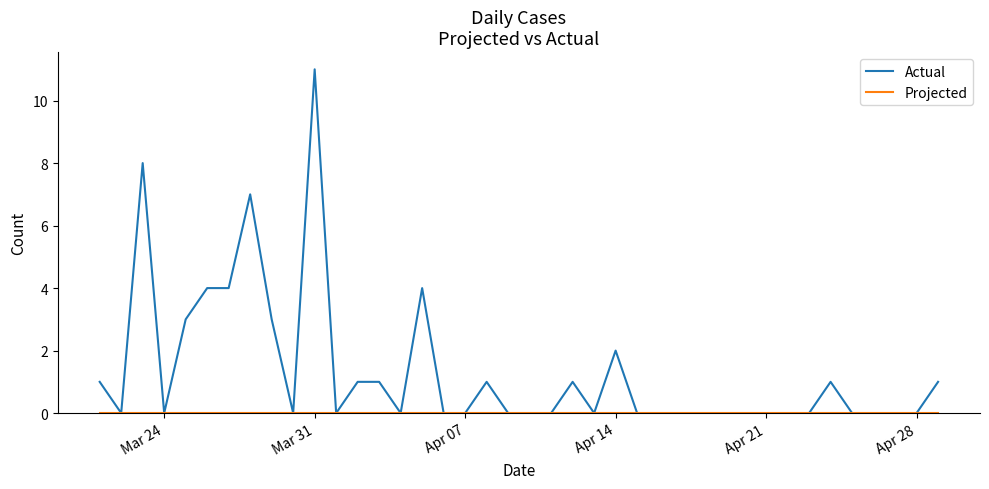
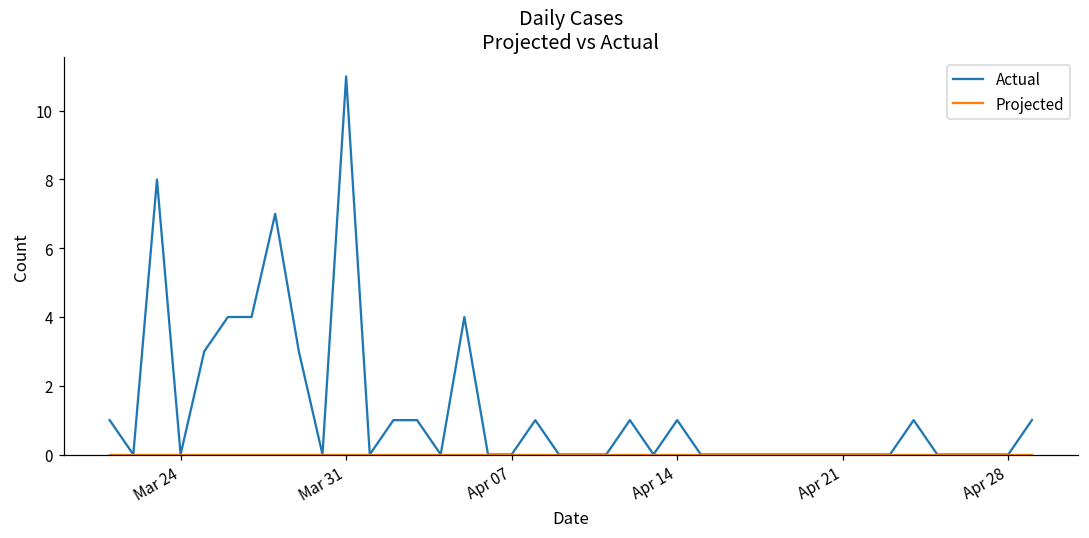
Actual, Apr 14: 2 -> 1
